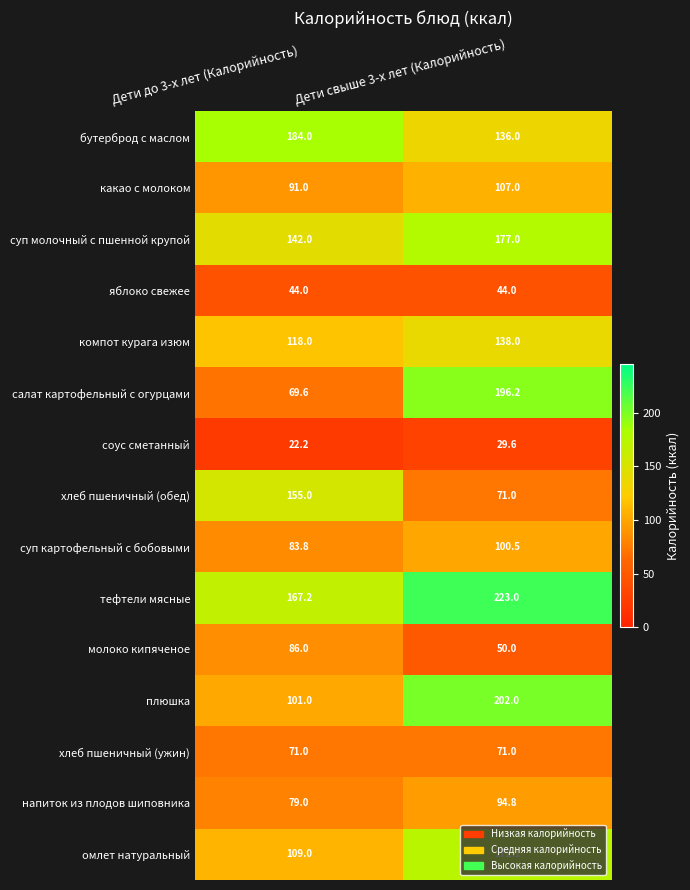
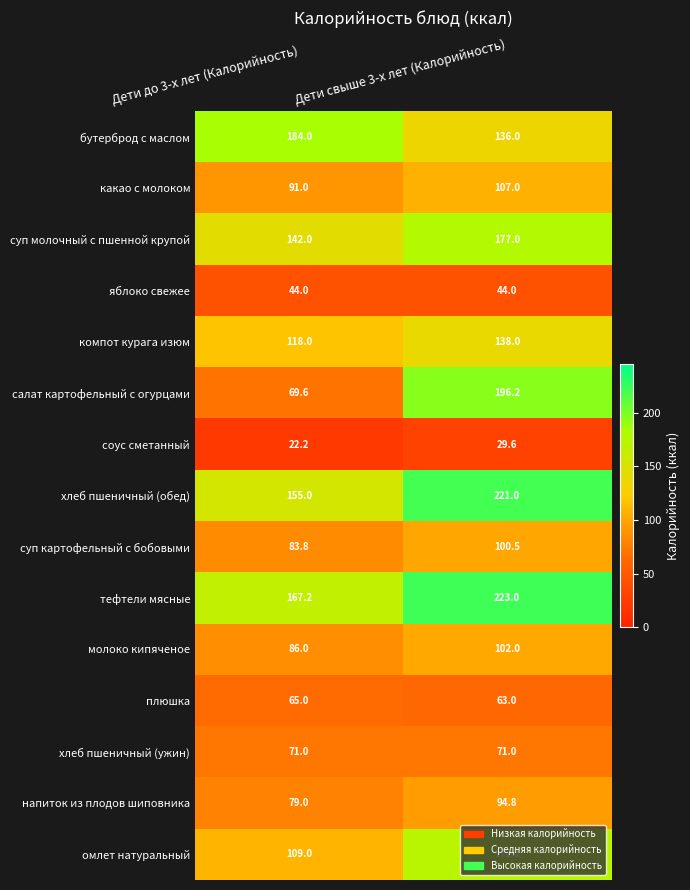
хлеб пшеничный (обед), Дети свыше 3-х лет (Калорийность): 71.0 -> 221.0
молоко кипяченое, Дети свыше 3-х лет (Калорийность): 50.0 -> 102.0
плюшка, Дети до 3-х лет (Калорийность): 101.0 -> 65.0
плюшка, Дети свыше 3-х лет (Калорийность): 202.0 -> 63.0
